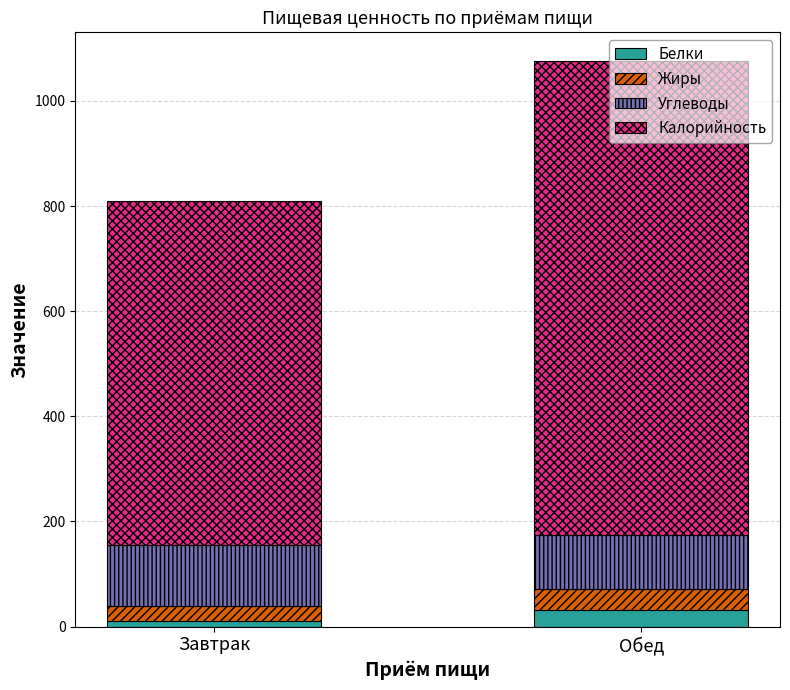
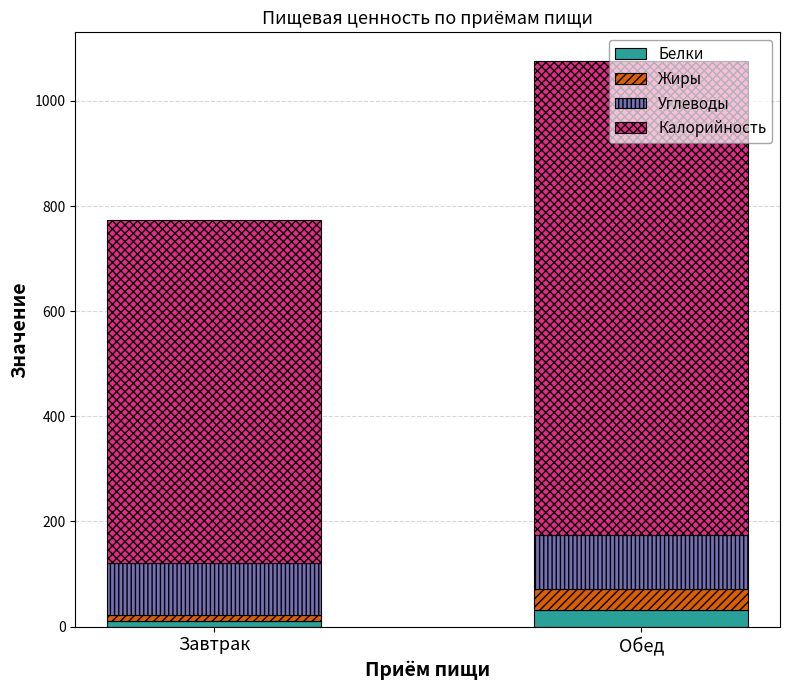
Жиры, Завтрак: 30 -> 10
Углеводы, Завтрак: 120 -> 100
